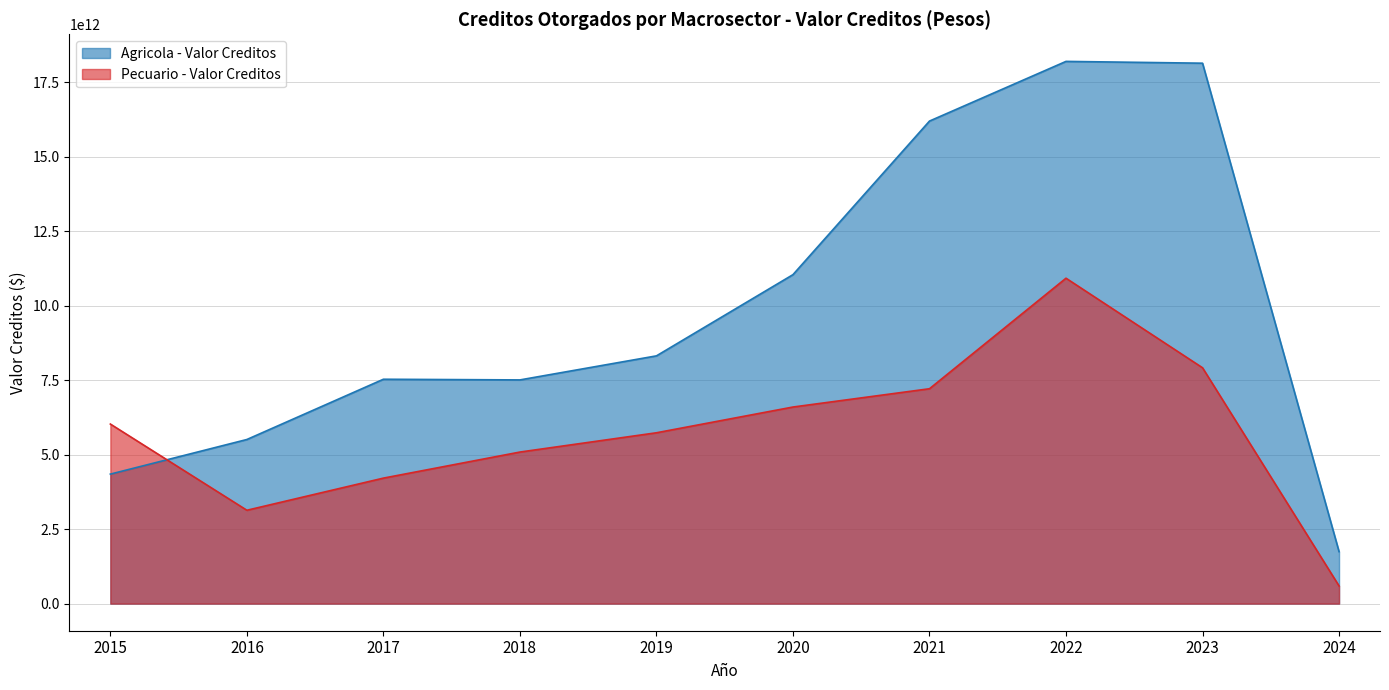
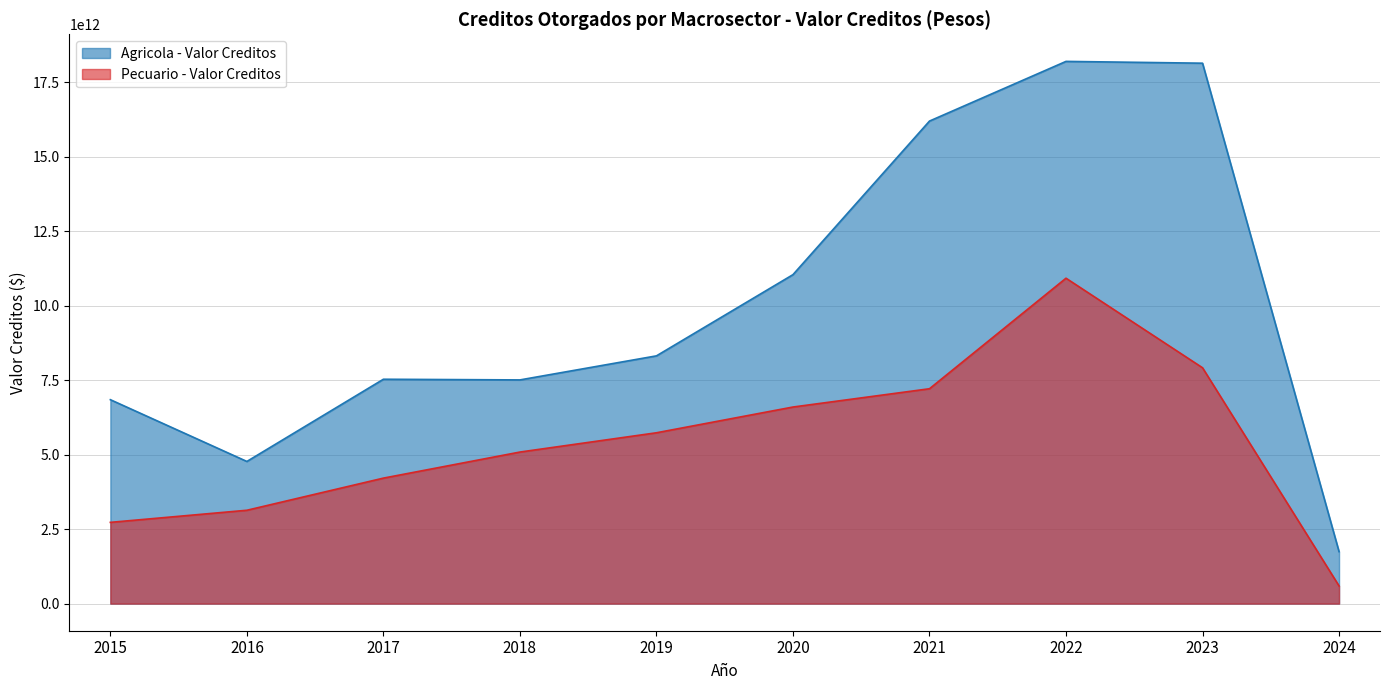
Agricola - Valor Creditos, 2015: 4300000000000 -> 6800000000000
Pecuario - Valor Creditos, 2015: 6000000000000 -> 2700000000000
Agricola - Valor Creditos, 2016: 5500000000000 -> 4800000000000
